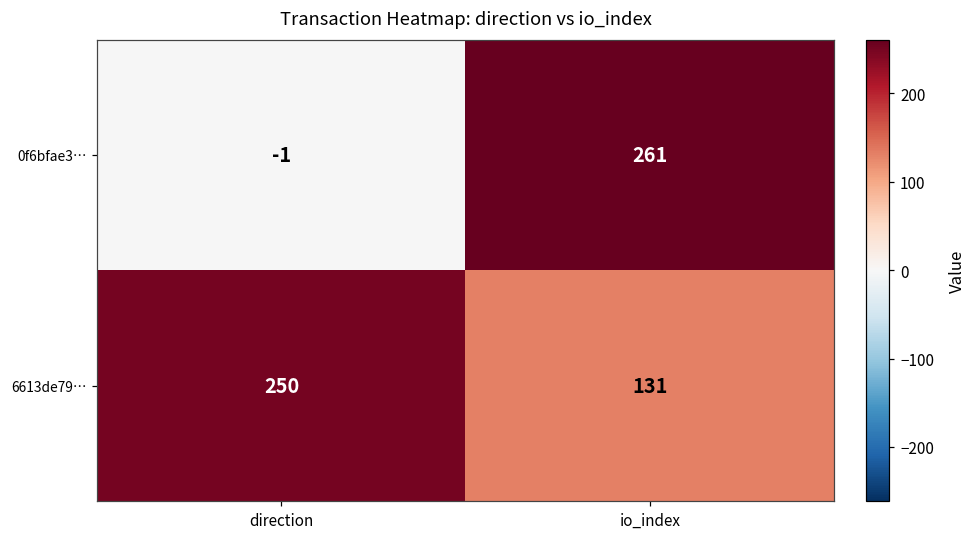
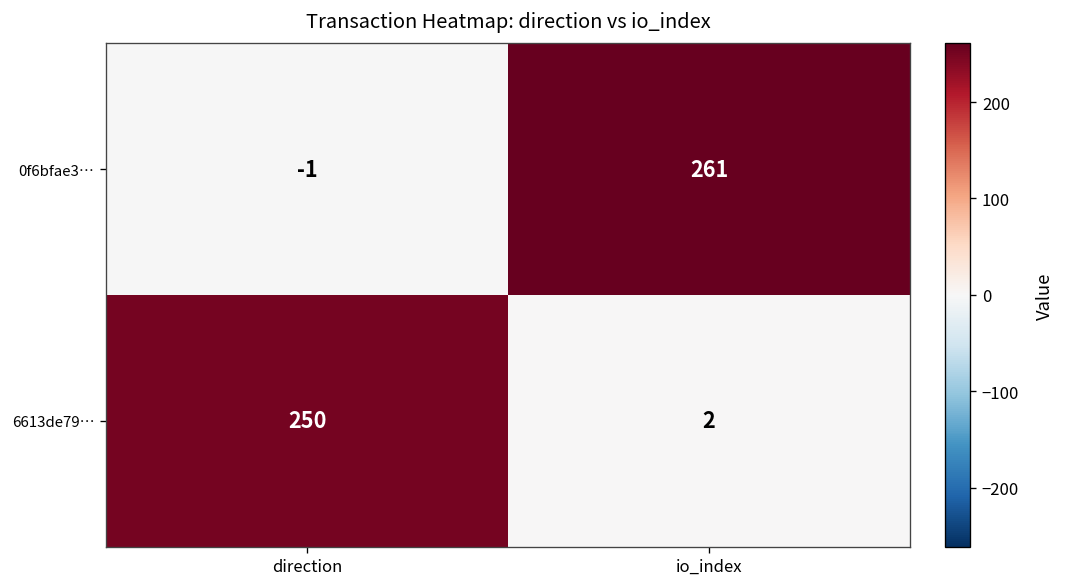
6613de79…, io_index: 131 -> 2
